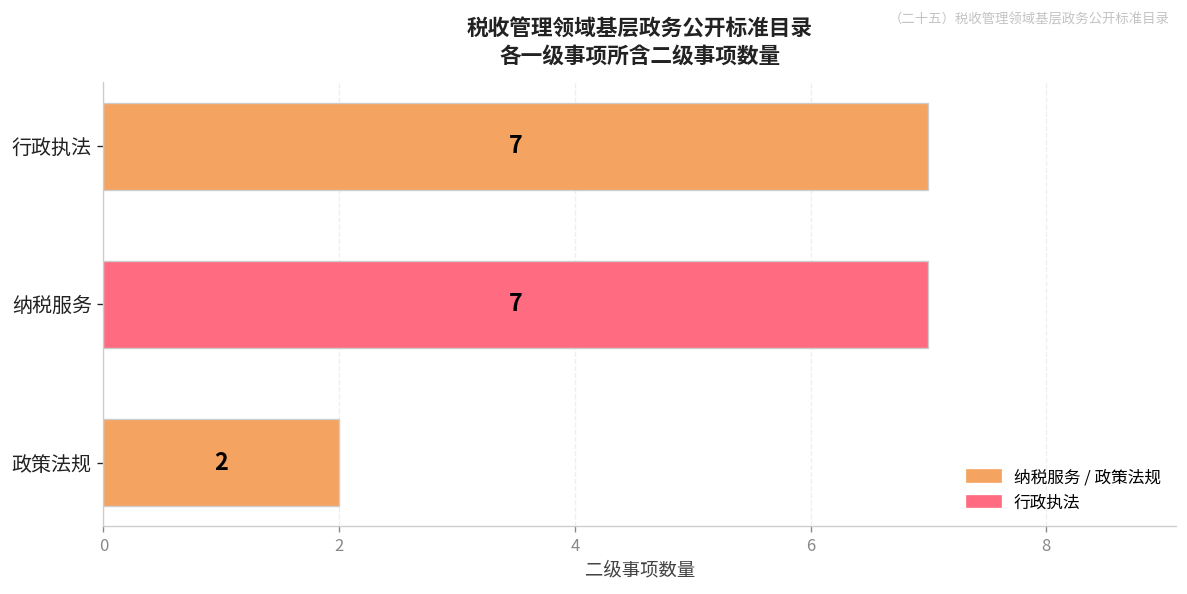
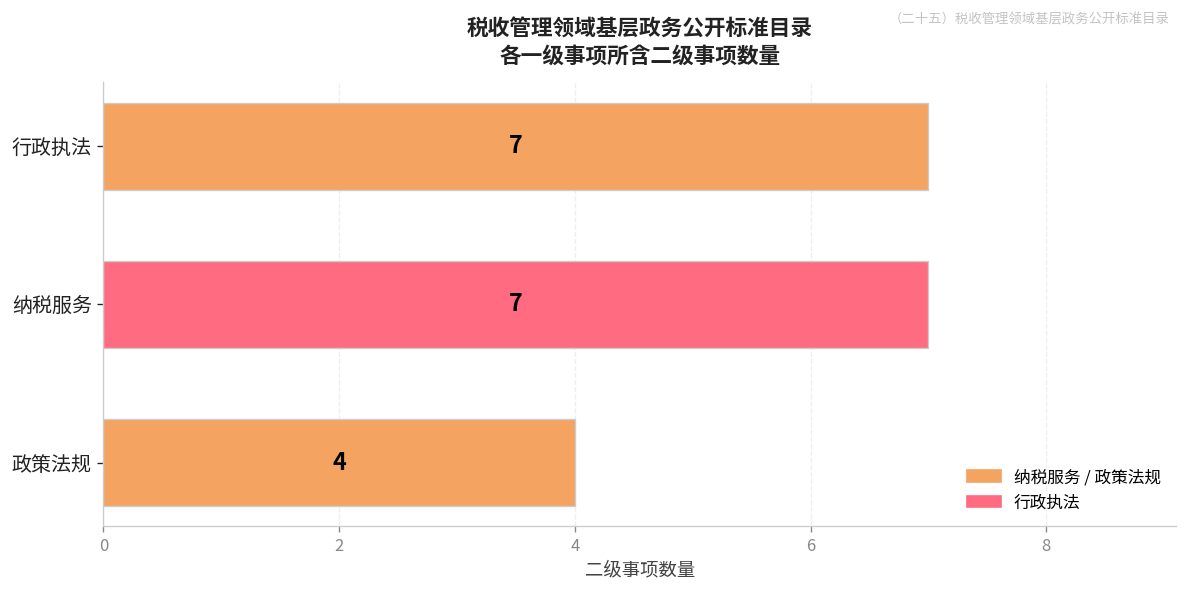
政策法规: 2 -> 4
